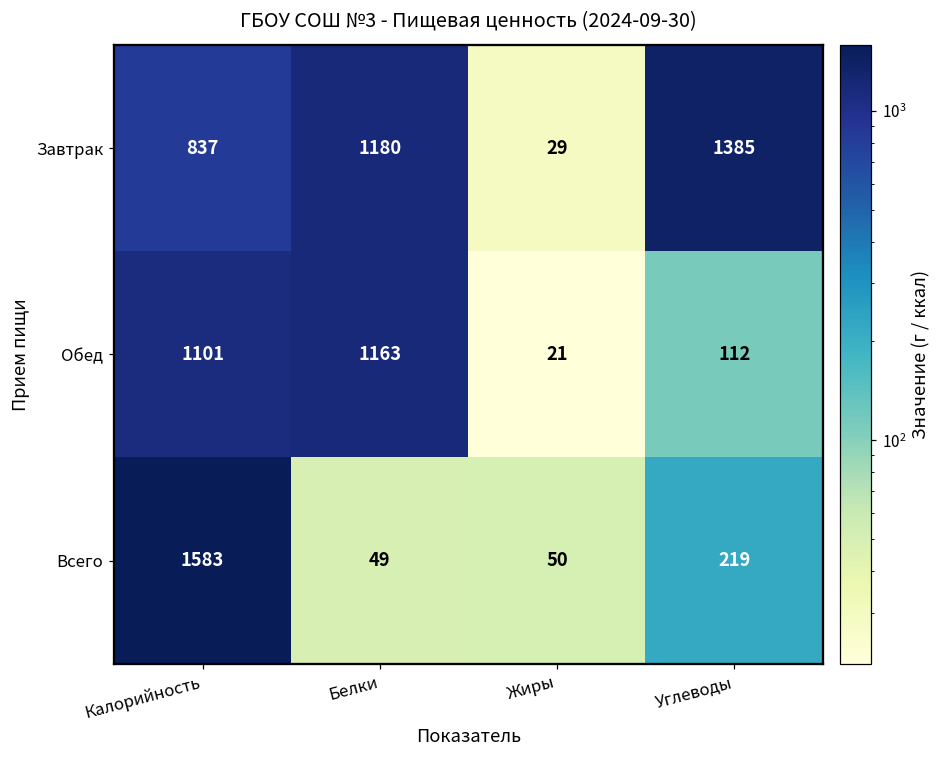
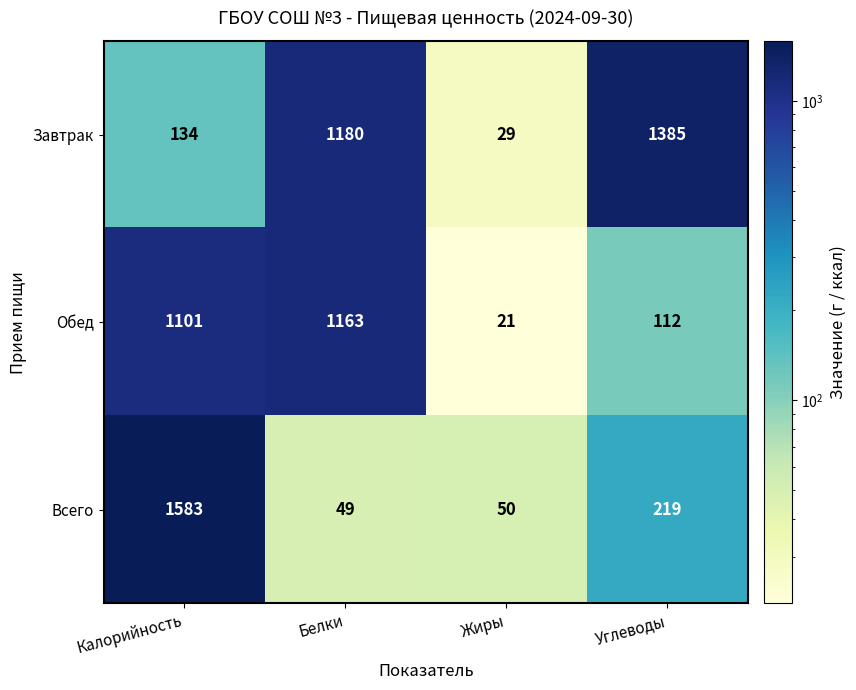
Завтрак, Калорийность: 837 -> 134
